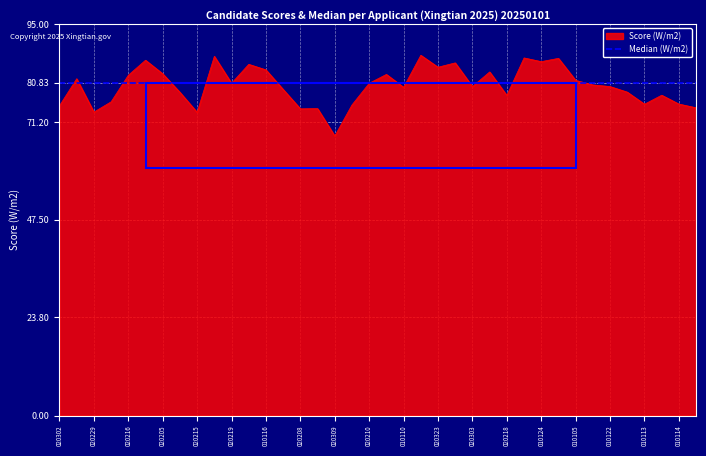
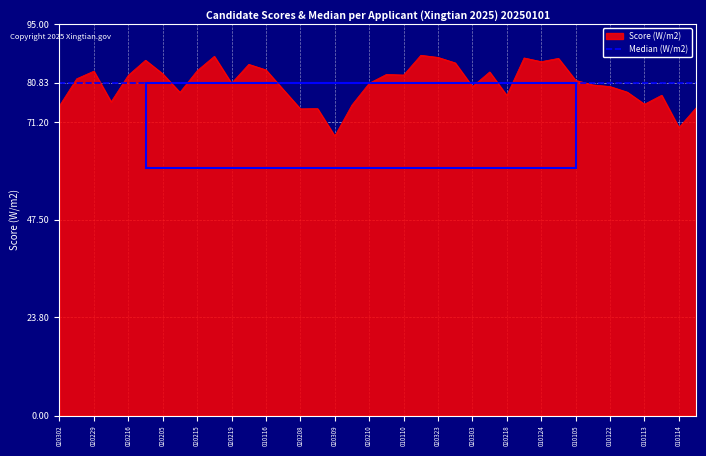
Score (W/m2), 020229: 74 -> 84
Score (W/m2), 020215: 74 -> 84
Score (W/m2), 010110: 80 -> 83
Score (W/m2), 020323: 85 -> 87
Score (W/m2), 010114: 76 -> 70
